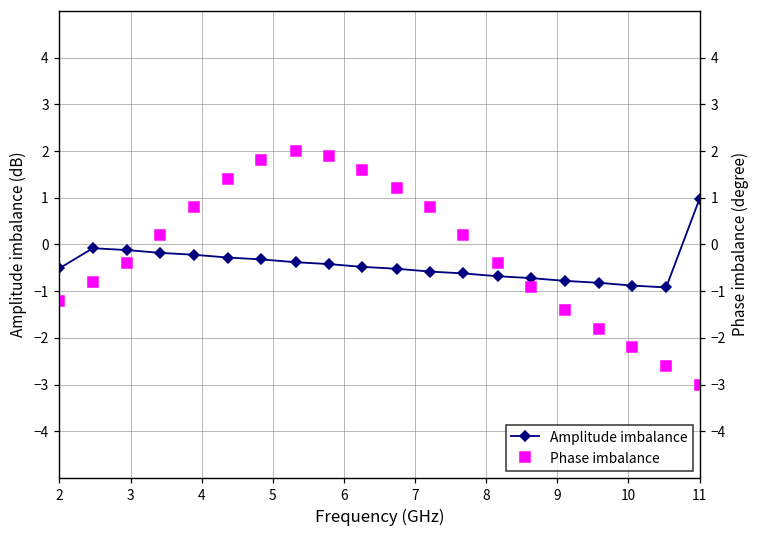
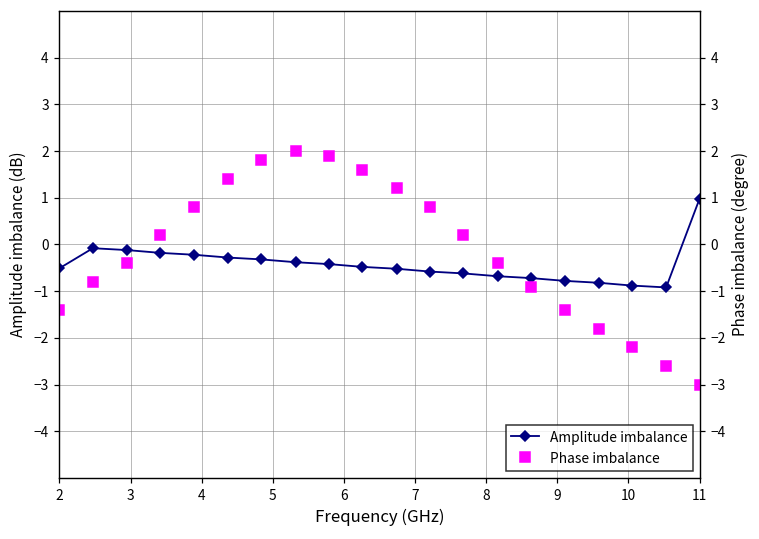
Phase imbalance, 2: -1.2 -> -1.4
